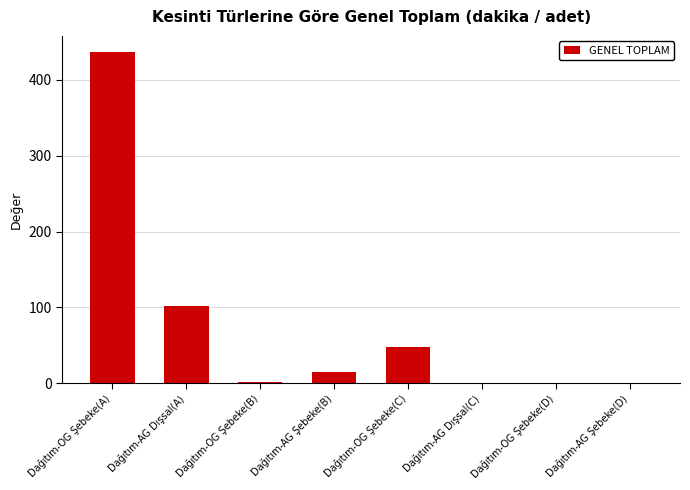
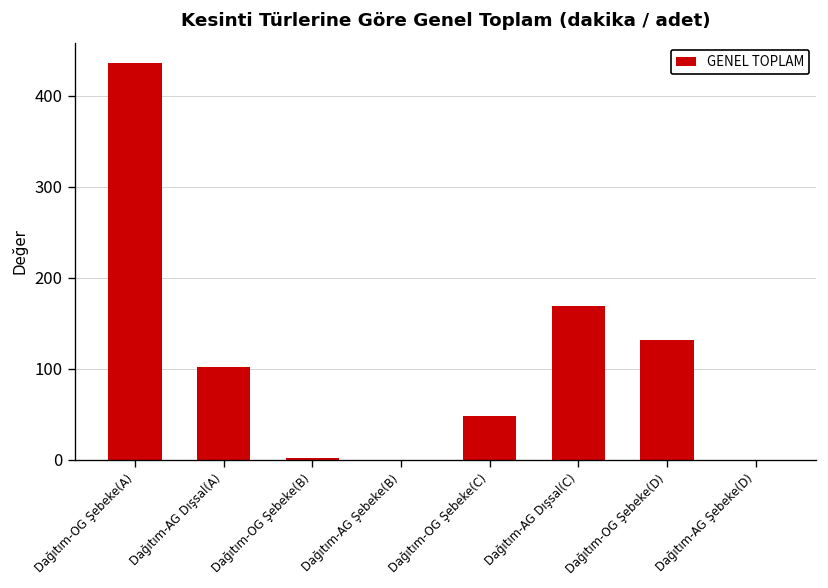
Dağıtım-AG Şebeke(B): 10 -> 0
Dağıtım-AG Dışsal(C): 0 -> 170
Dağıtım-OG Şebeke(D): 0 -> 130
